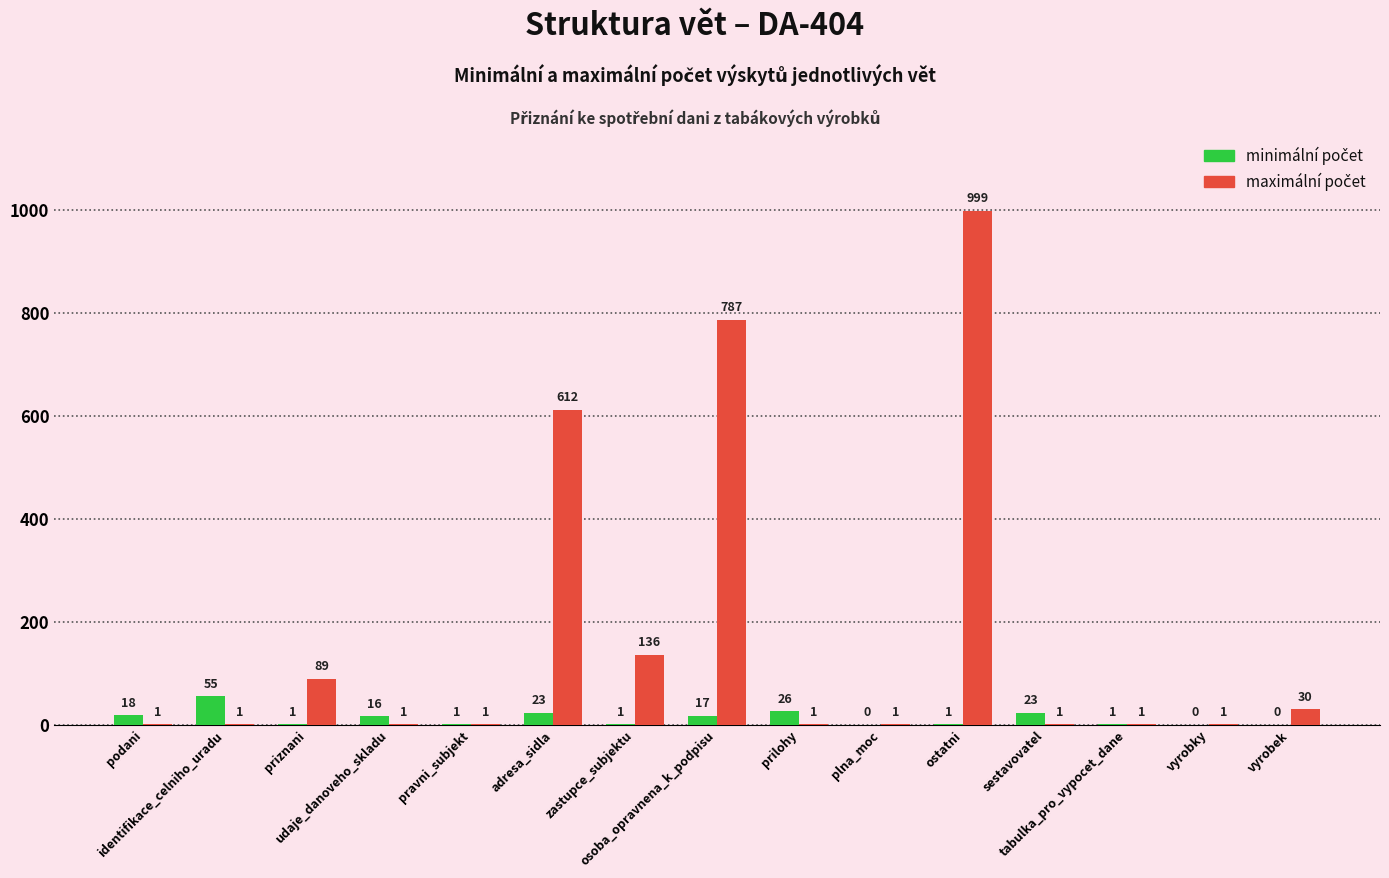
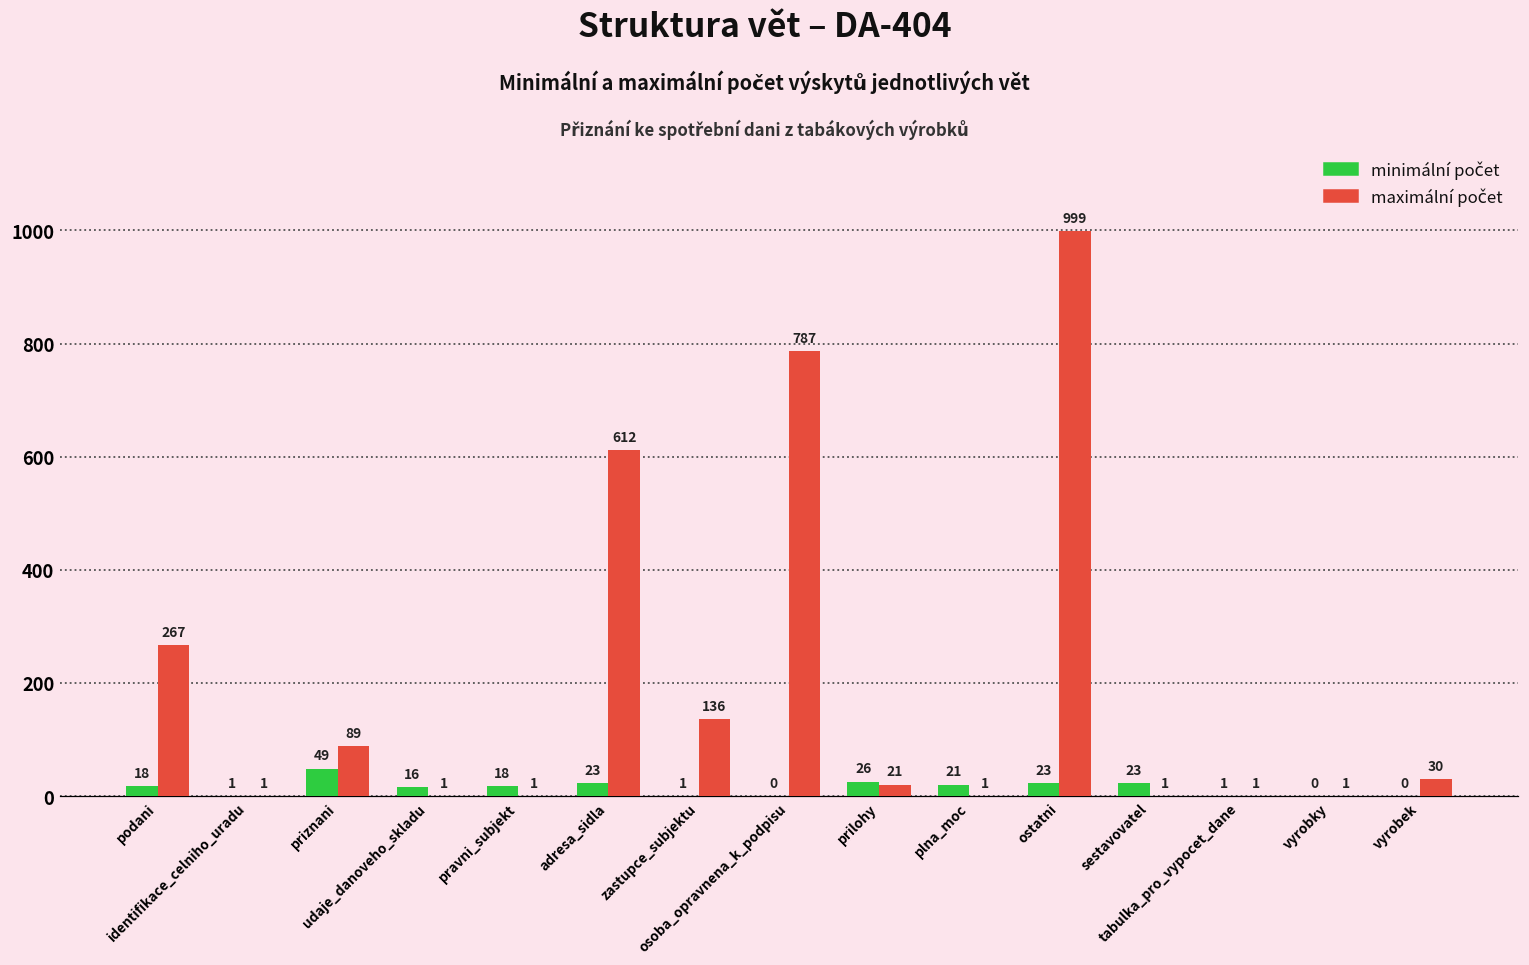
maximální počet, podani: 1 -> 267
minimální počet, identifikace_celniho_uradu: 55 -> 1
minimální počet, priznani: 1 -> 49
minimální počet, pravni_subjekt: 1 -> 18
minimální počet, osoba_opravnena_k_podpisu: 17 -> 0
maximální počet, prilohy: 1 -> 21
minimální počet, plna_moc: 0 -> 21
minimální počet, ostatni: 1 -> 23
